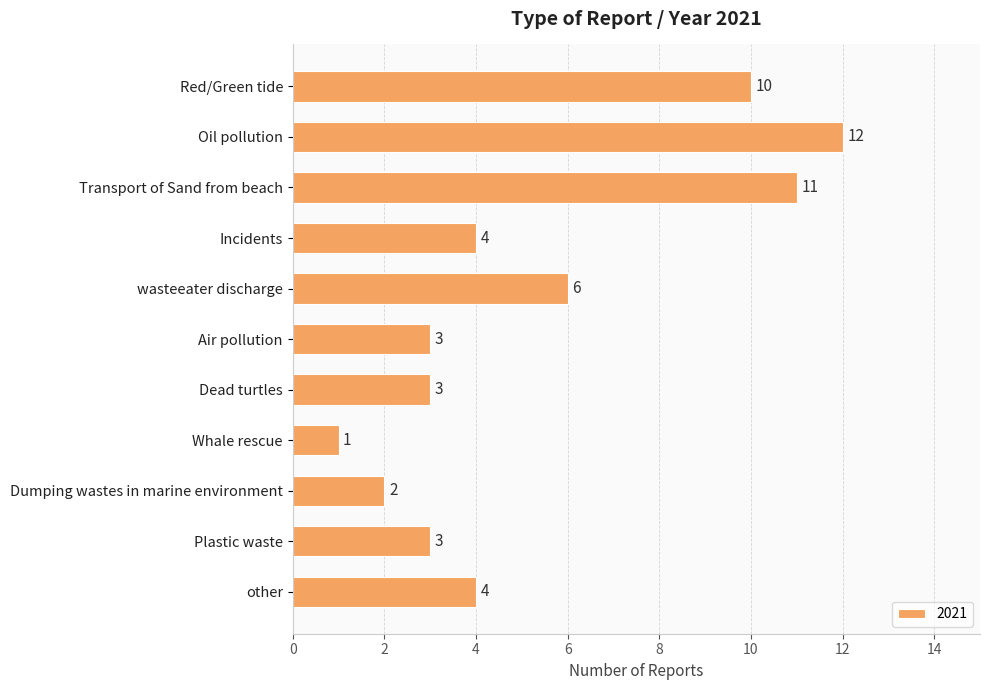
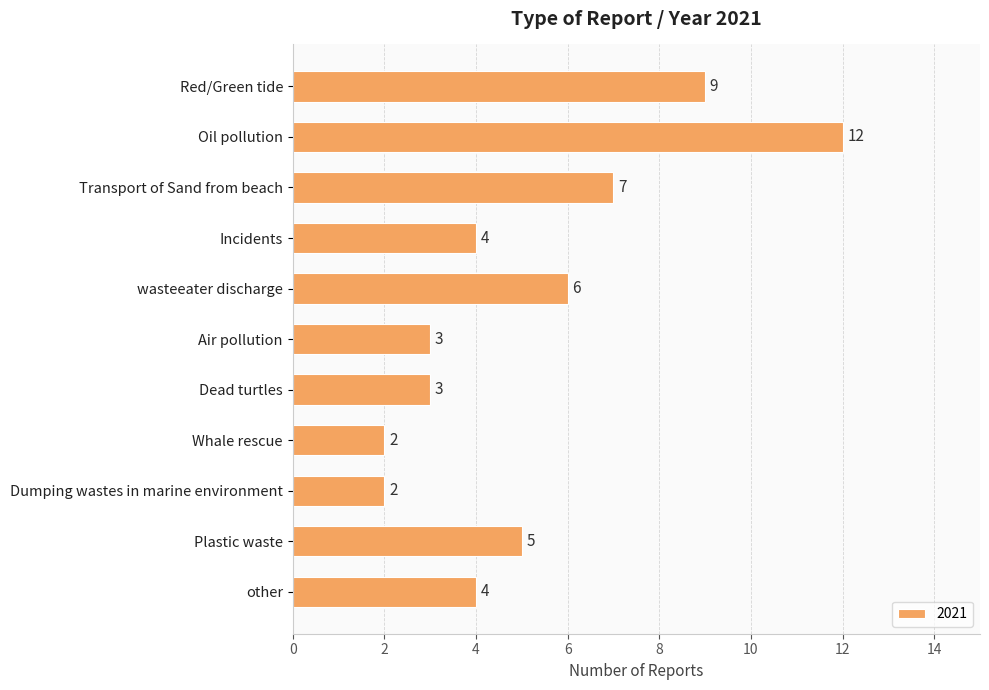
Red/Green tide: 10 -> 9
Transport of Sand from beach: 11 -> 7
Whale rescue: 1 -> 2
Plastic waste: 3 -> 5
